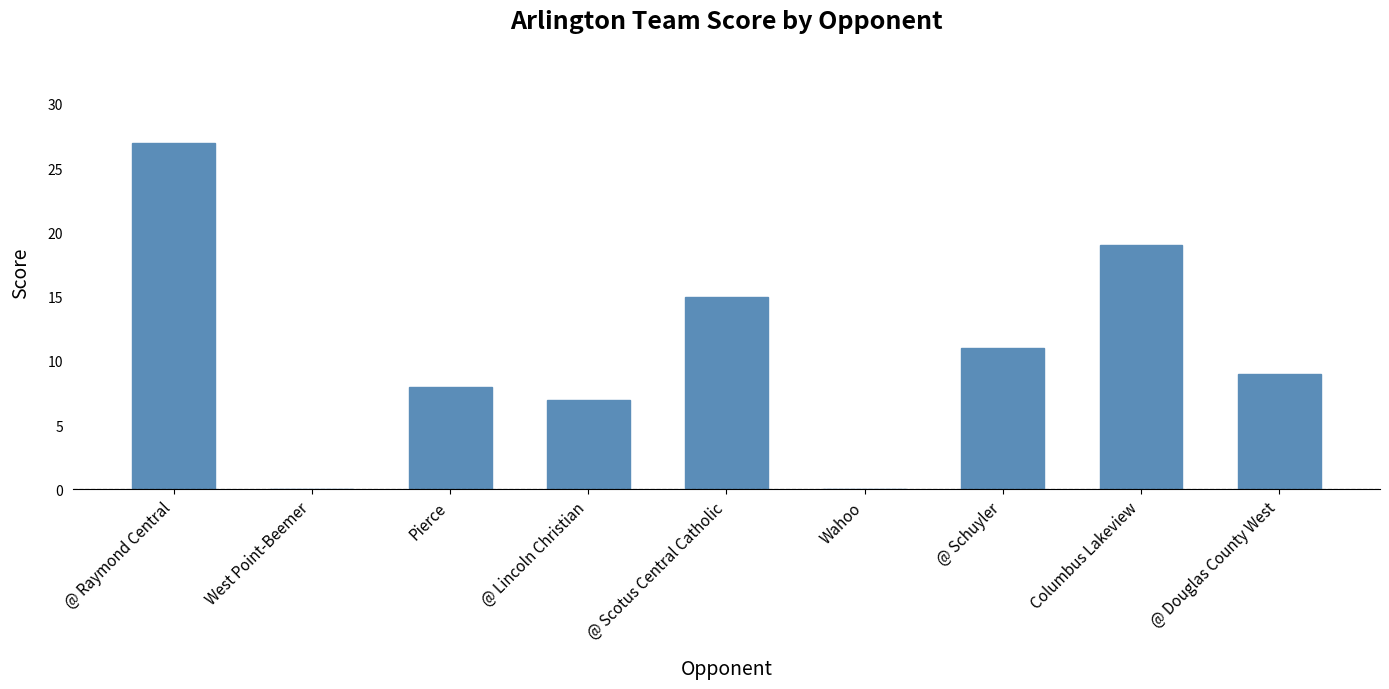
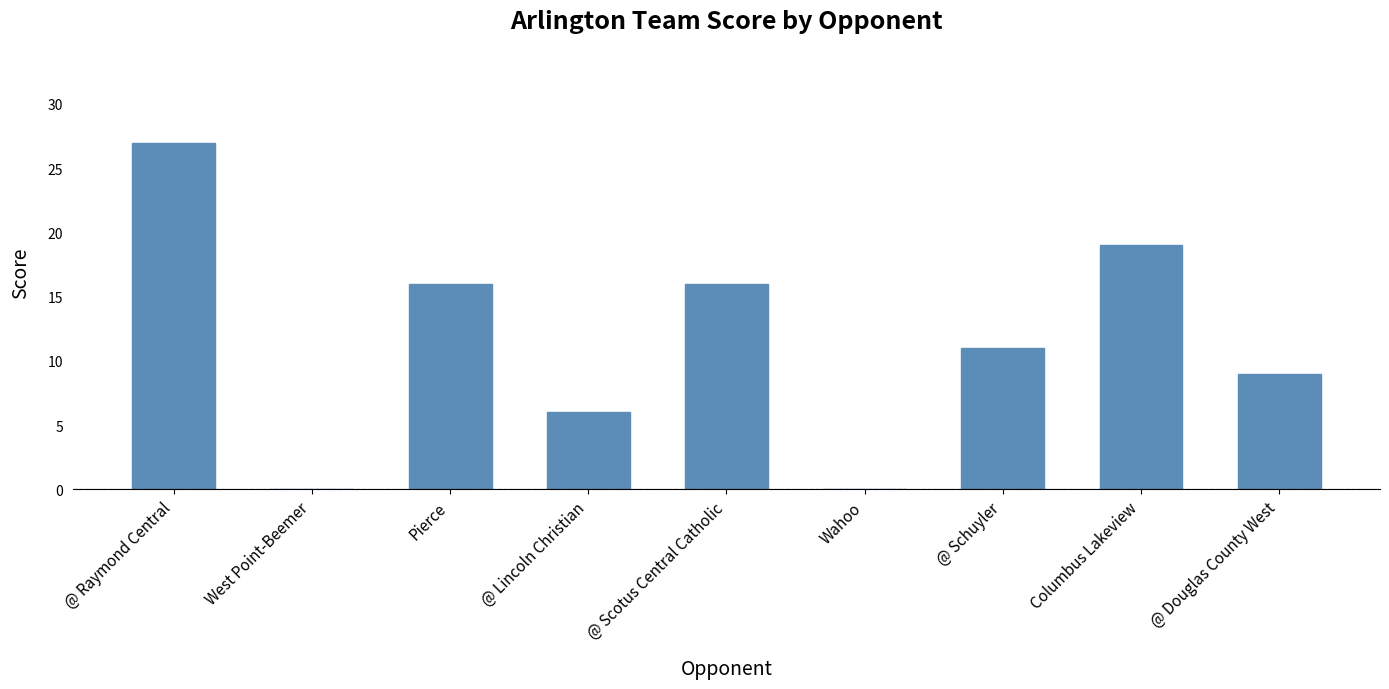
Pierce: 8 -> 16
@ Lincoln Christian: 7 -> 6
@ Scotus Central Catholic: 15 -> 16
